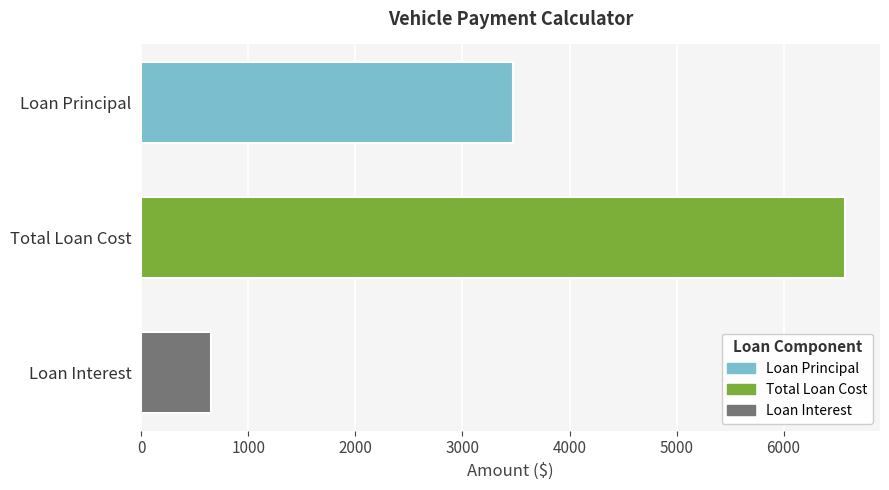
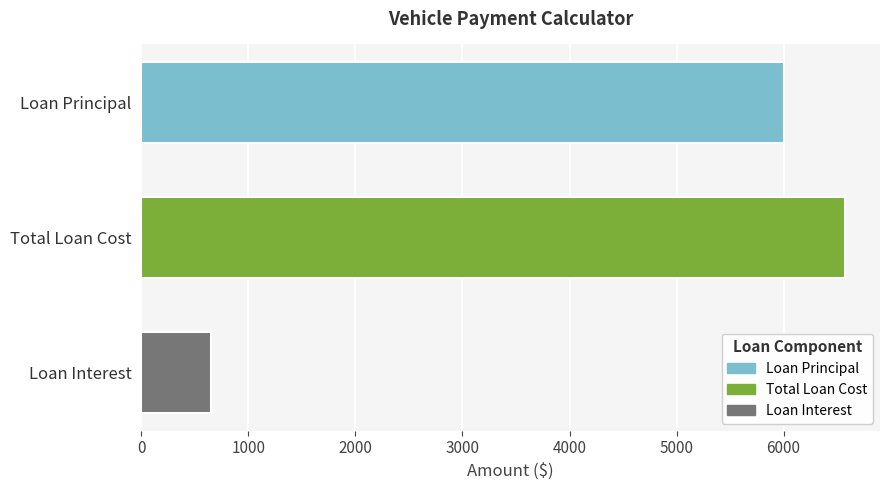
Loan Principal: 3470 -> 6000
